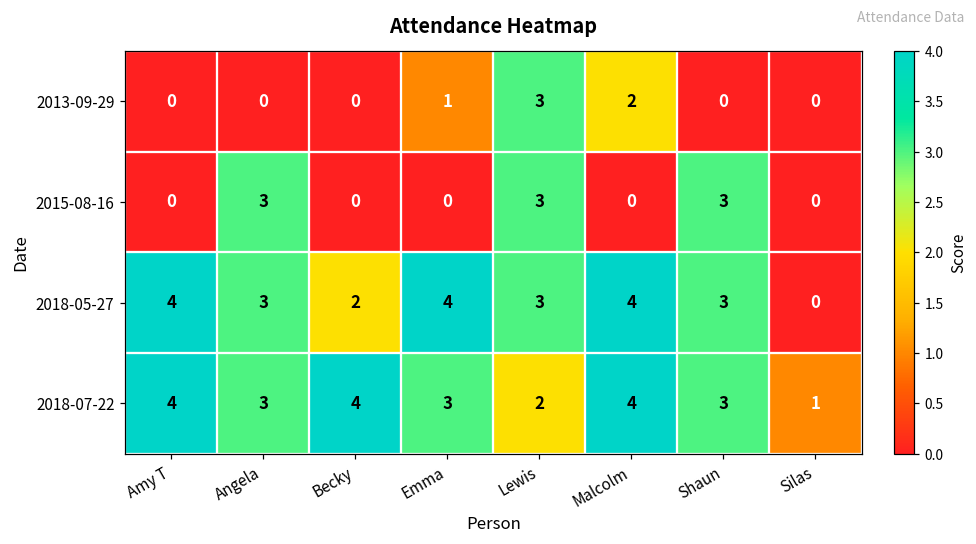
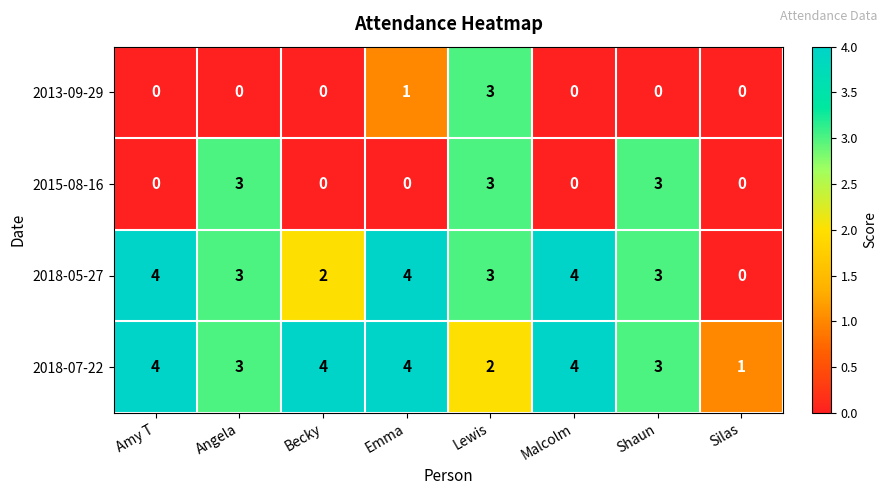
2013-09-29, Malcolm: 2 -> 0
2018-07-22, Emma: 3 -> 4
